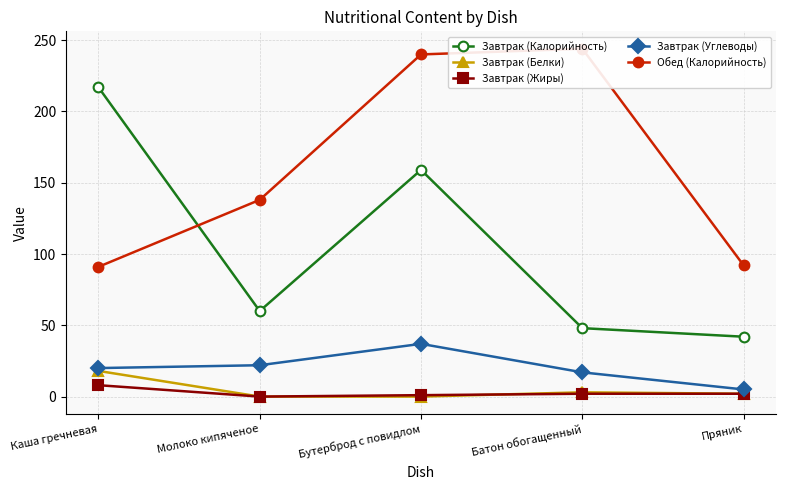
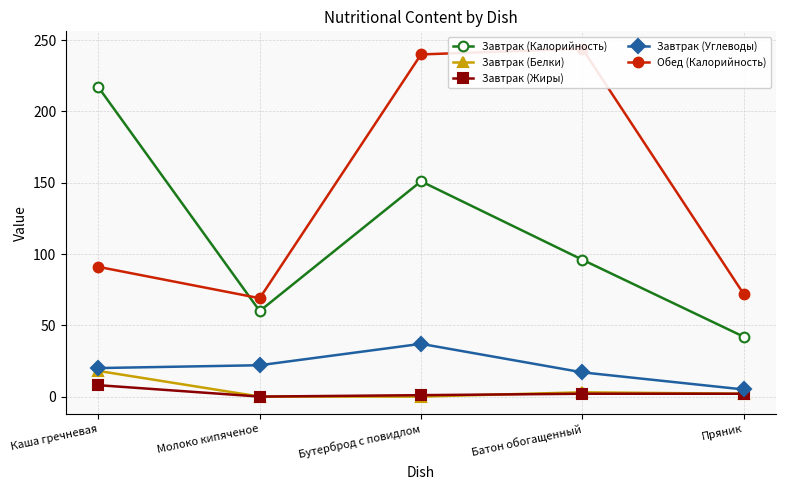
Обед (Калорийность), Молоко кипяченое: 138 -> 69
Завтрак (Калорийность), Бутерброд с повидлом: 159 -> 151
Завтрак (Калорийность), Батон обогащенный: 48 -> 96
Обед (Калорийность), Пряник: 92 -> 72
